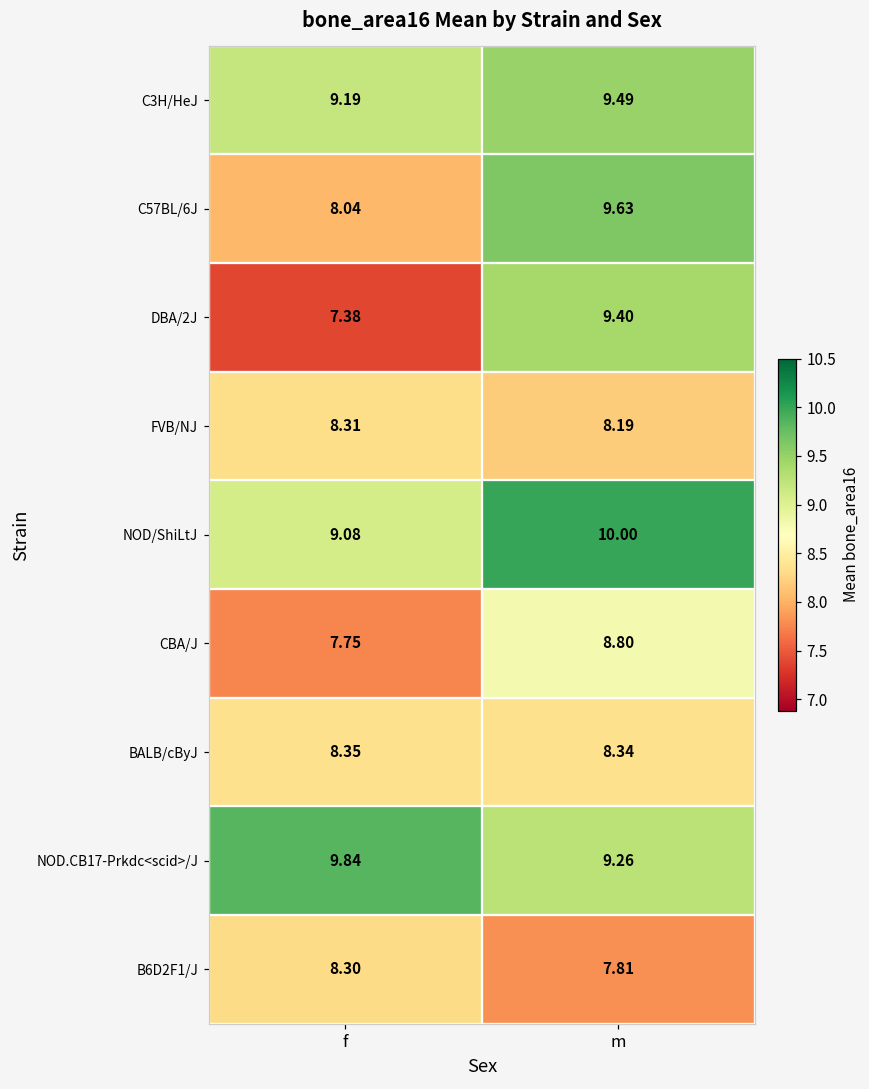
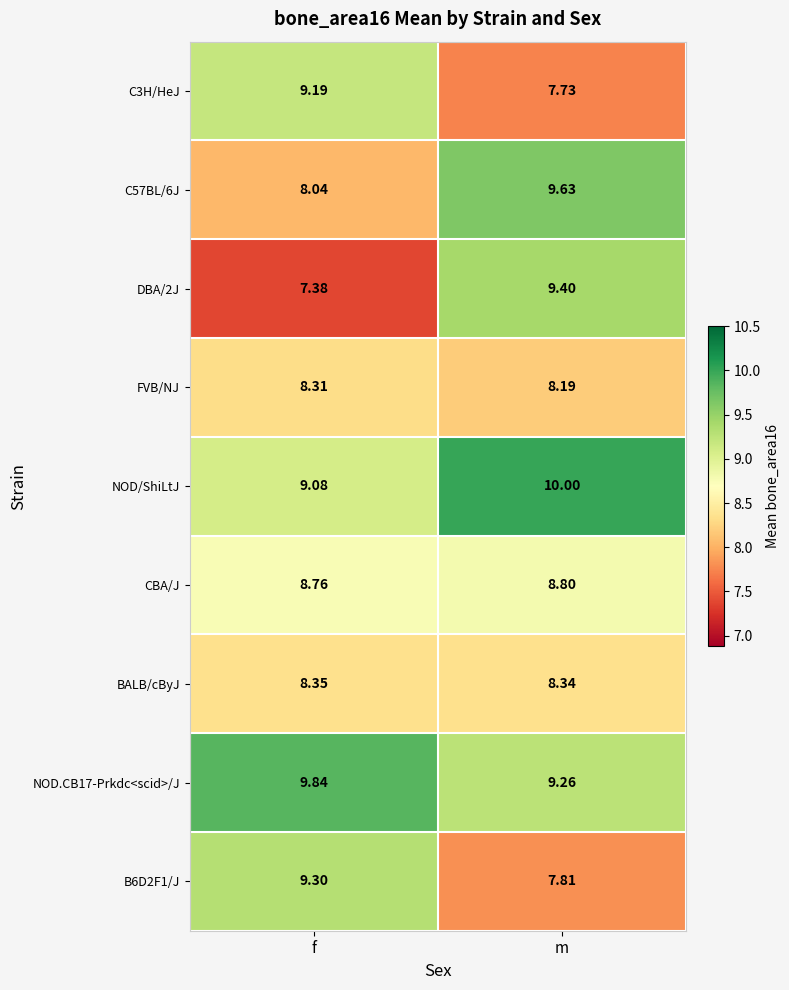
C3H/HeJ, m: 9.49 -> 7.73
CBA/J, f: 7.75 -> 8.76
B6D2F1/J, f: 8.30 -> 9.30
